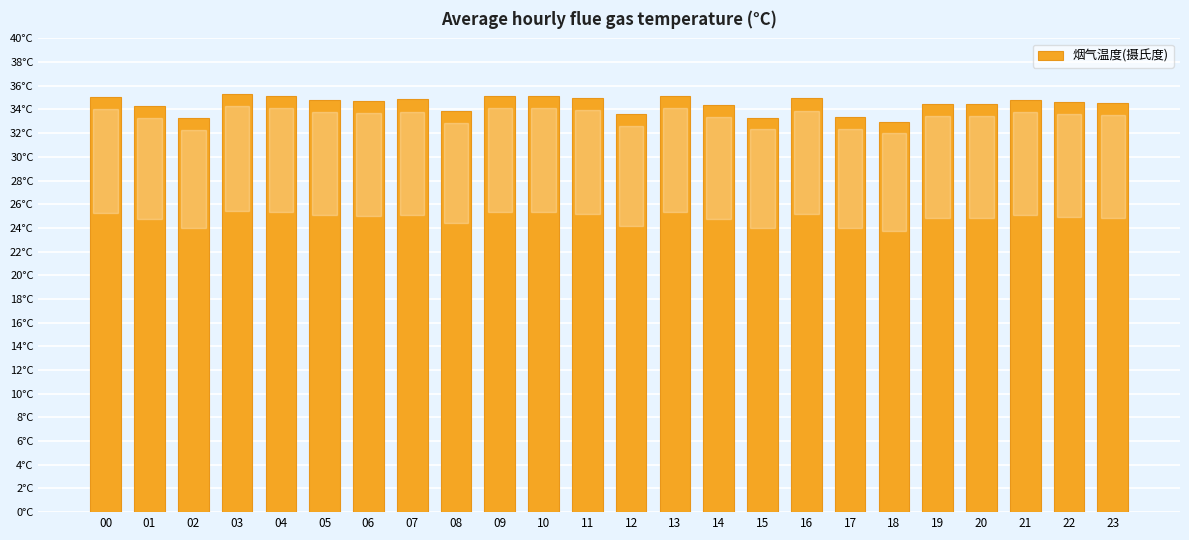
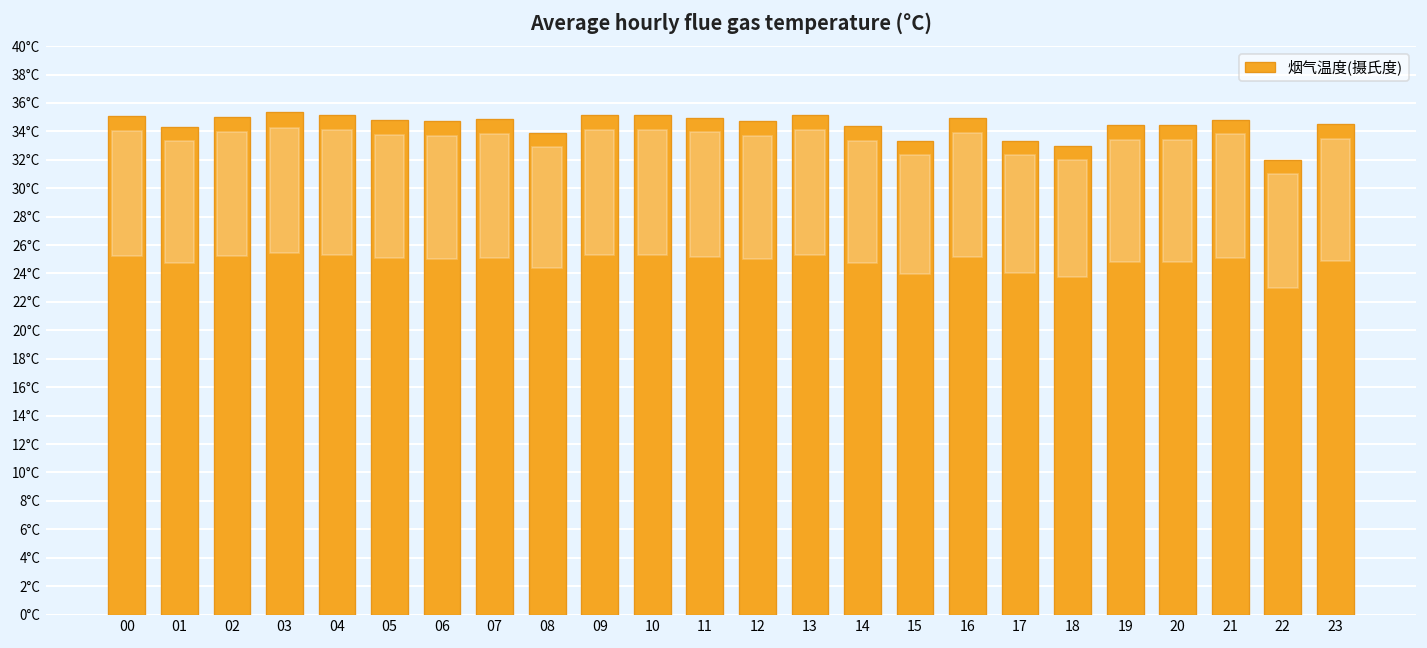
02: 33.3°C -> 35.0°C
12: 33.6°C -> 34.7°C
22: 34.7°C -> 32.0°C
